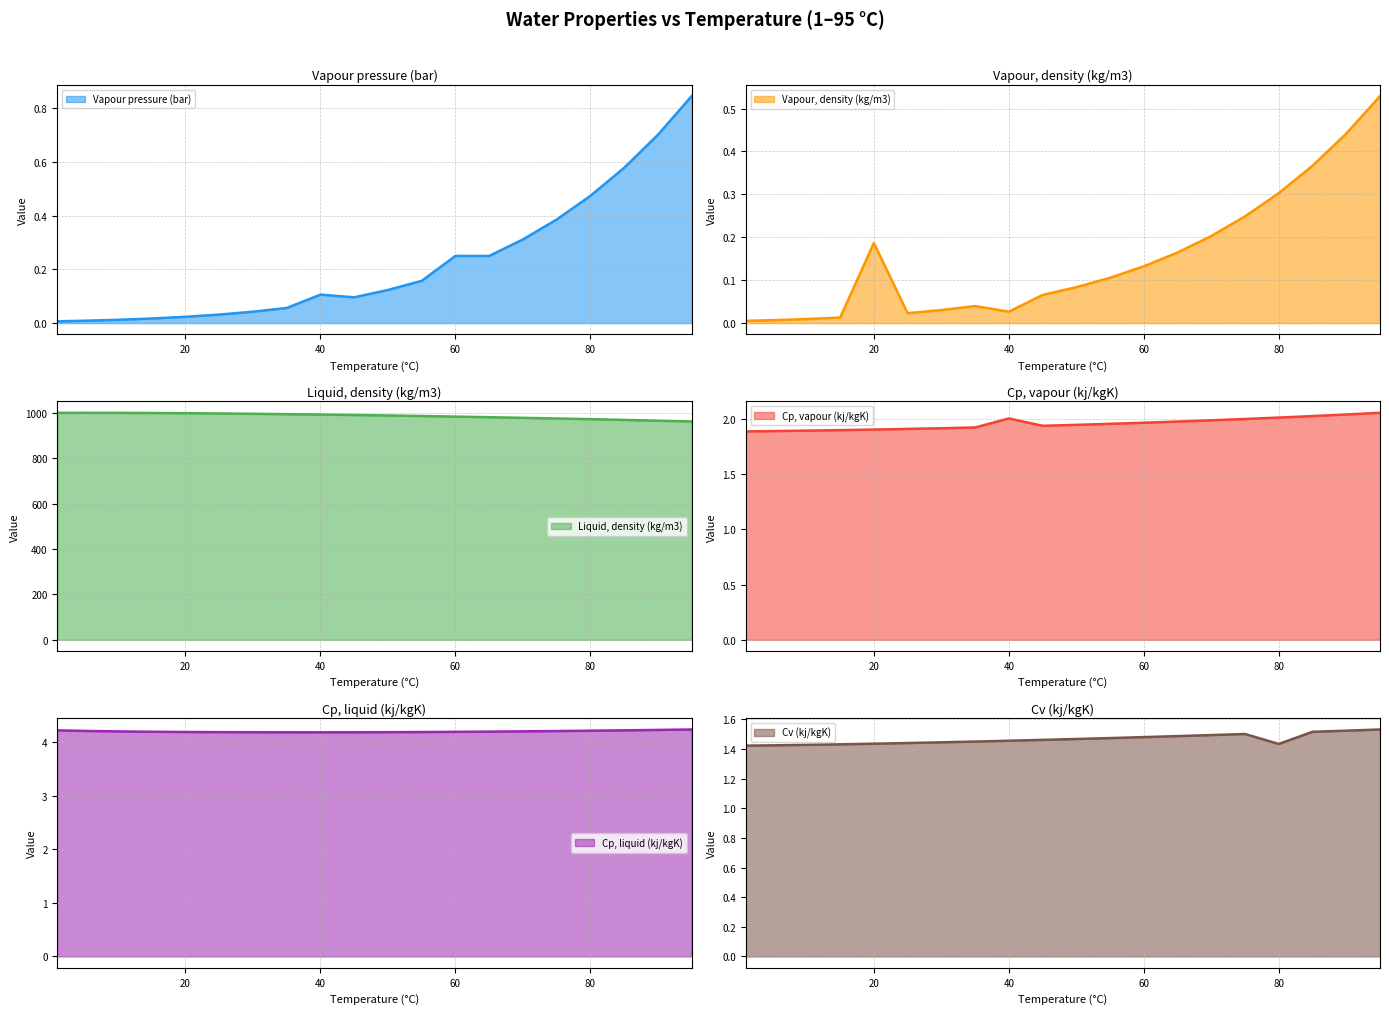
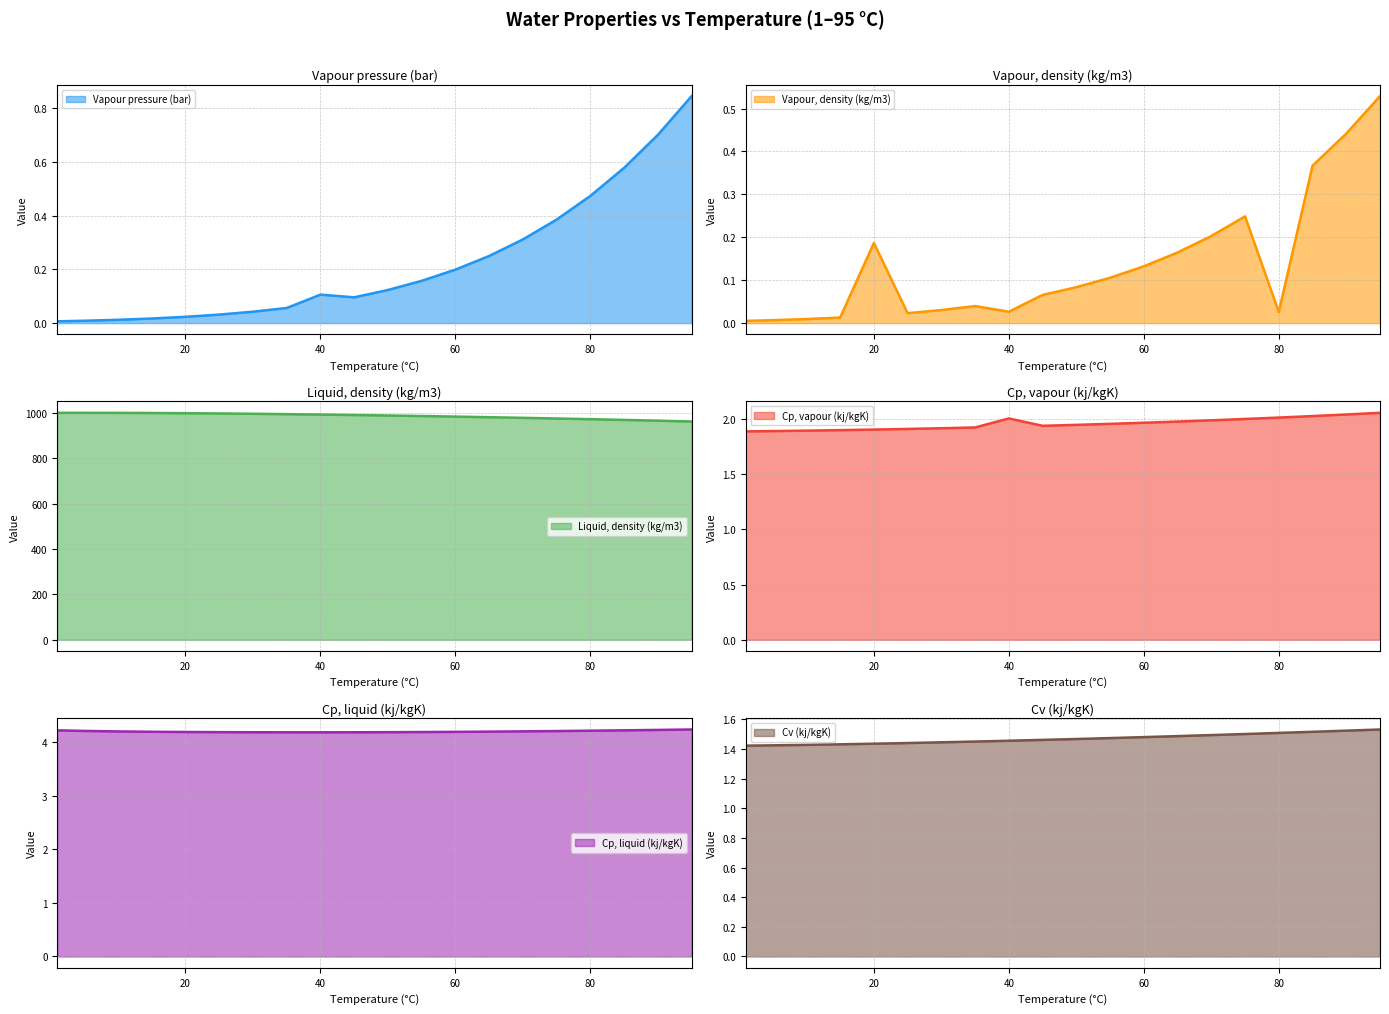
Vapour pressure (bar), 60: 0.25 -> 0.20
Vapour, density (kg/m3), 80: 0.30 -> 0.03
Cv (kj/kgK), 80: 1.43 -> 1.51
